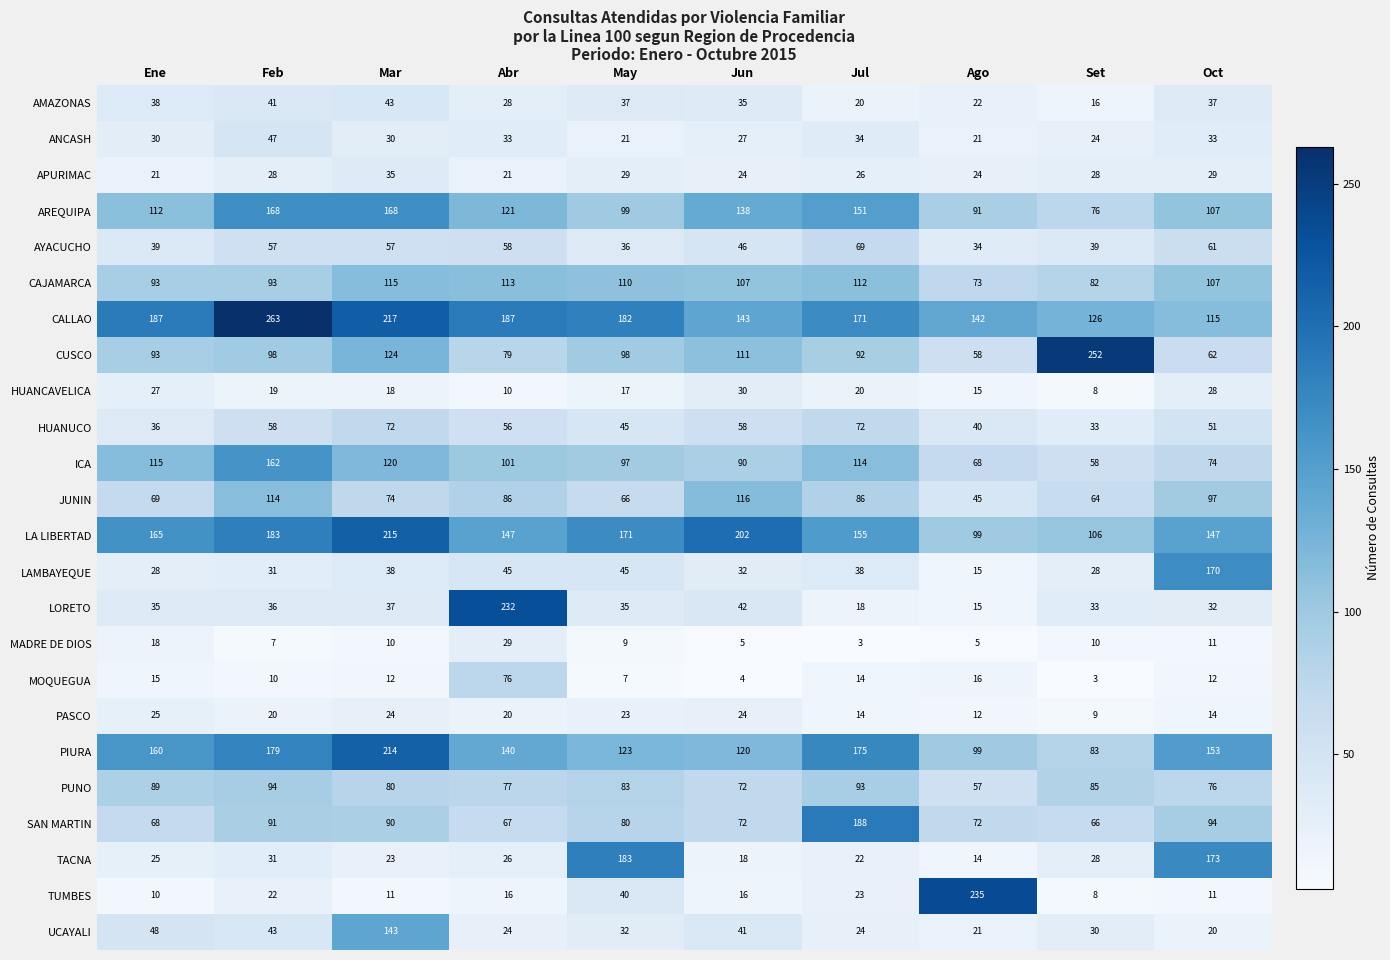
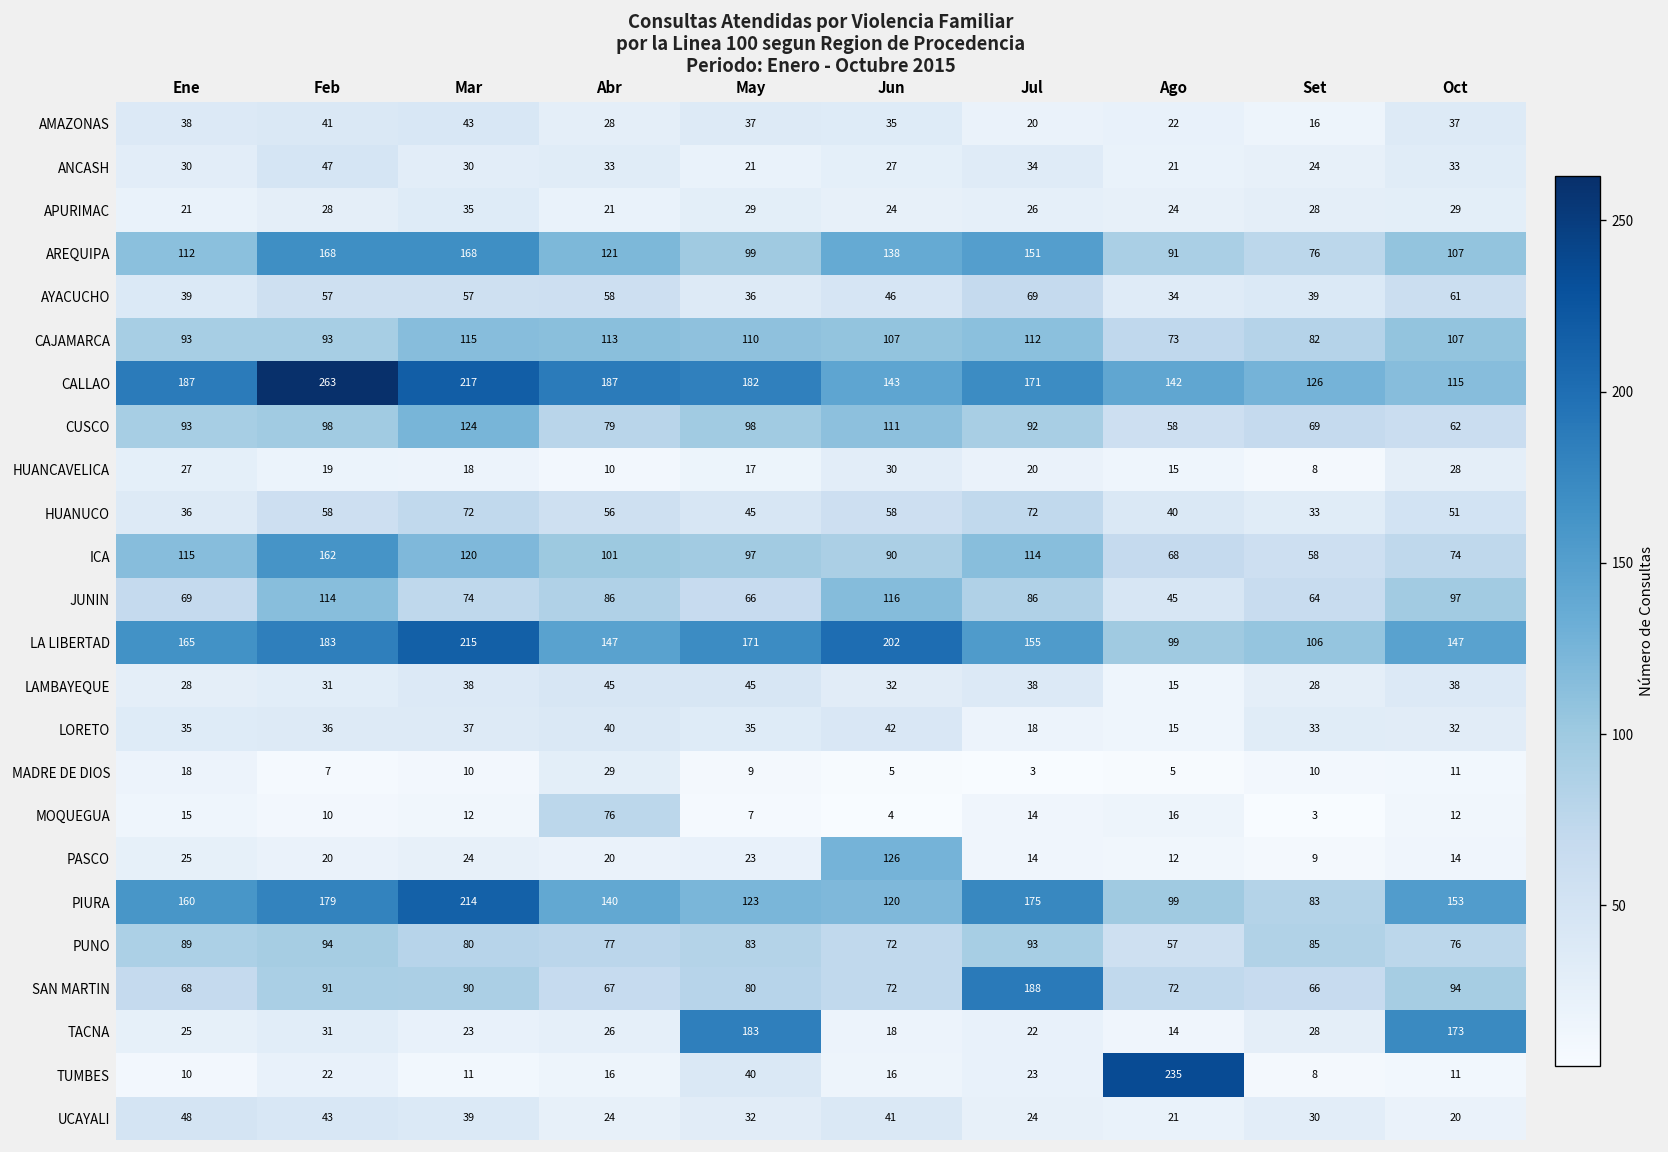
CUSCO, Set: 252 -> 69
LAMBAYEQUE, Oct: 170 -> 38
LORETO, Abr: 232 -> 40
PASCO, Jun: 24 -> 126
UCAYALI, Mar: 143 -> 39
